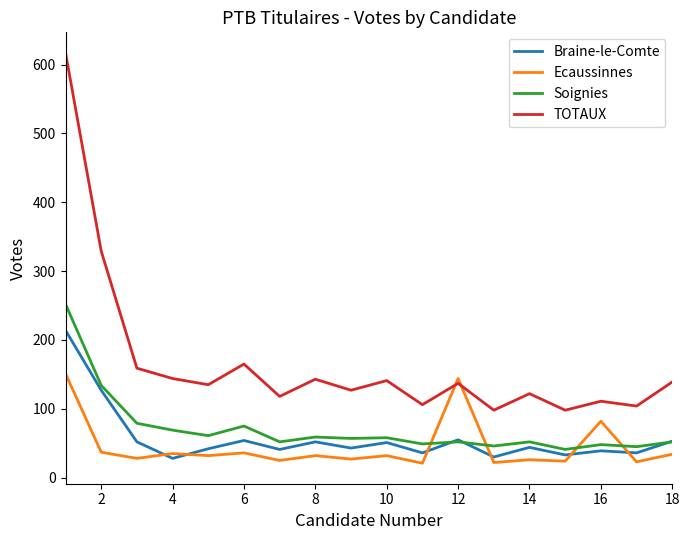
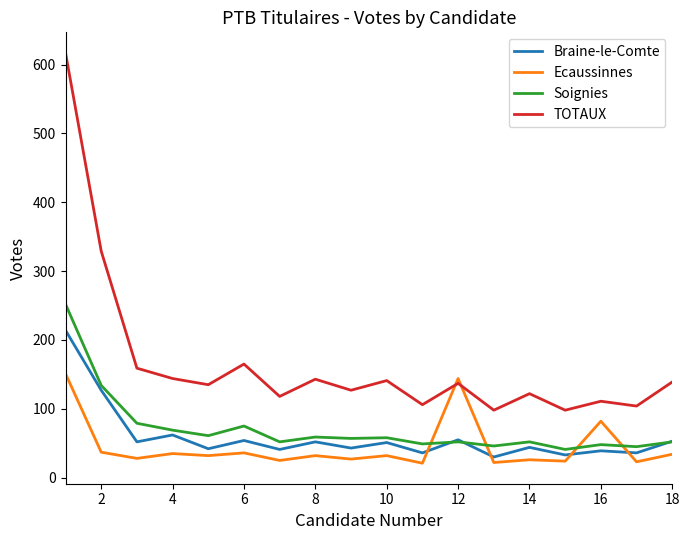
Braine-le-Comte, 4: 30 -> 60
